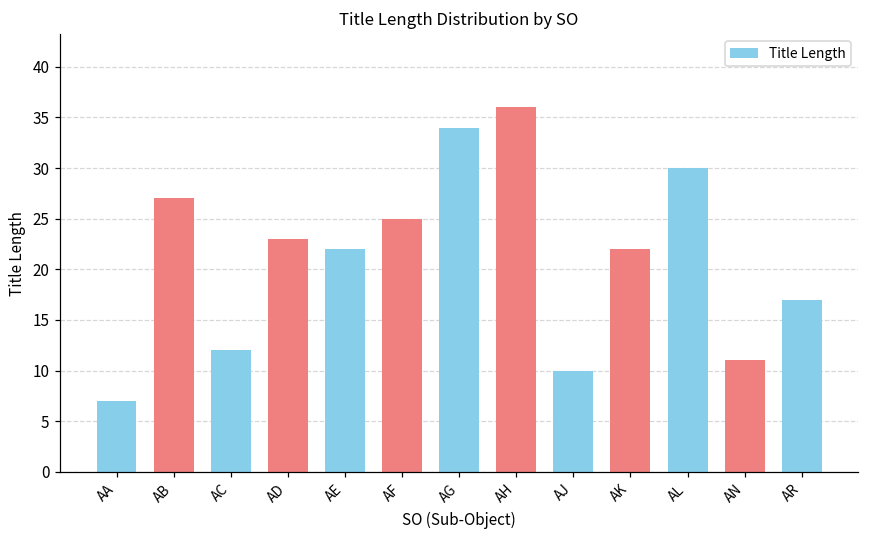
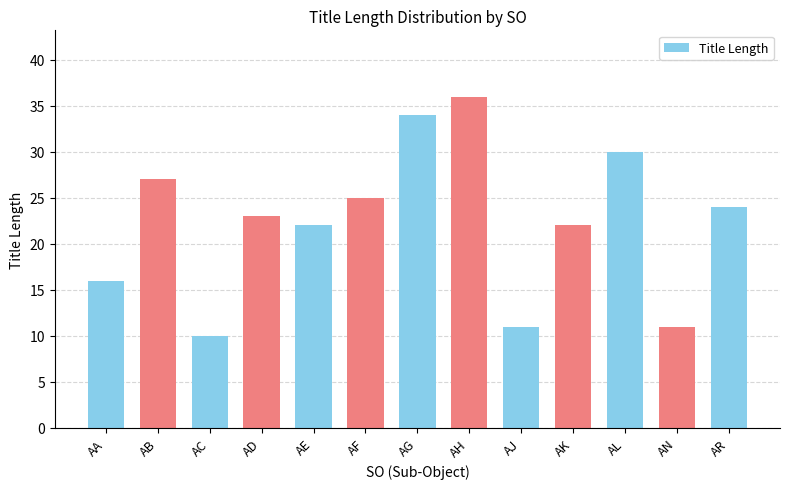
AA: 7 -> 16
AC: 12 -> 10
AJ: 10 -> 11
AR: 17 -> 24
